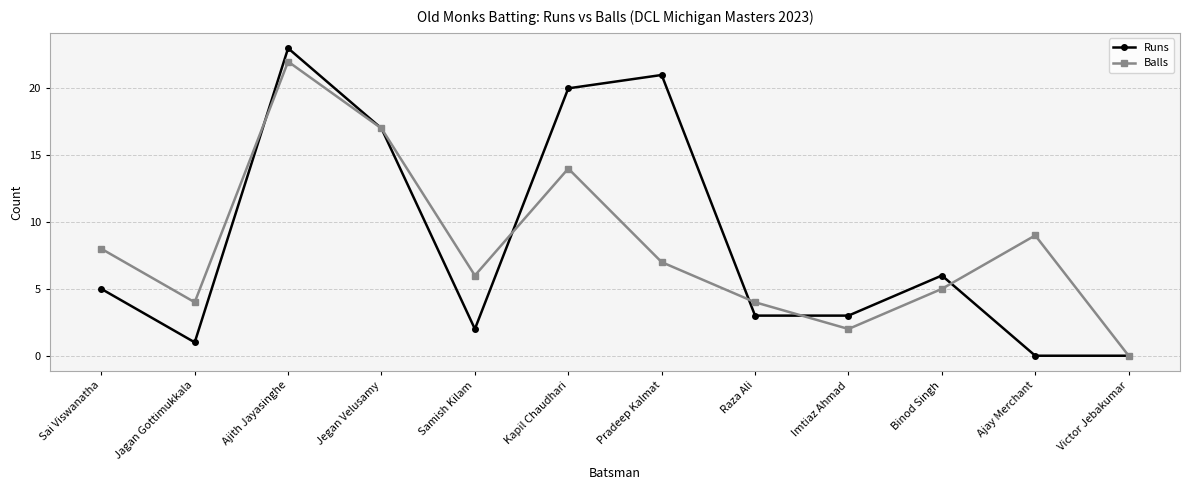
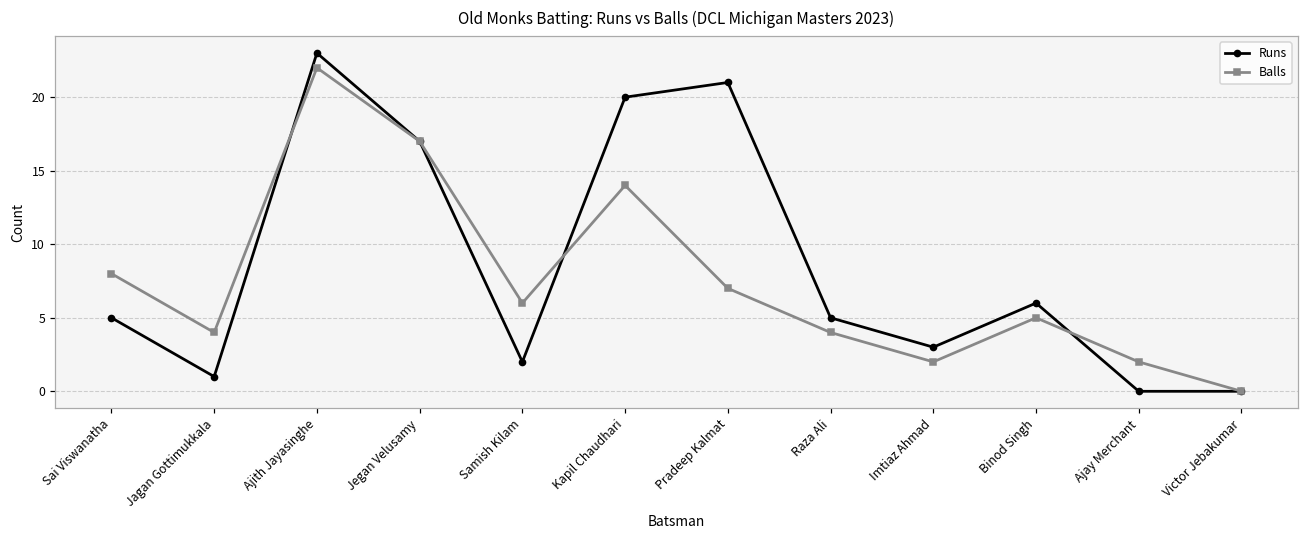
Runs, Raza Ali: 3 -> 5
Balls, Ajay Merchant: 9 -> 2
